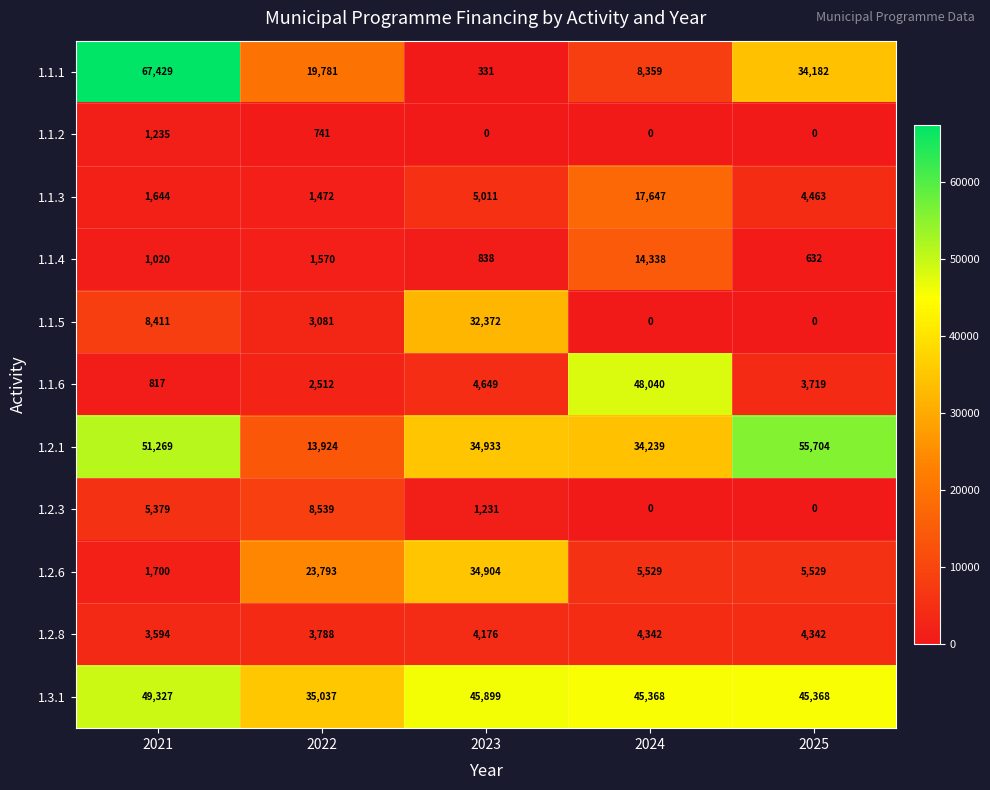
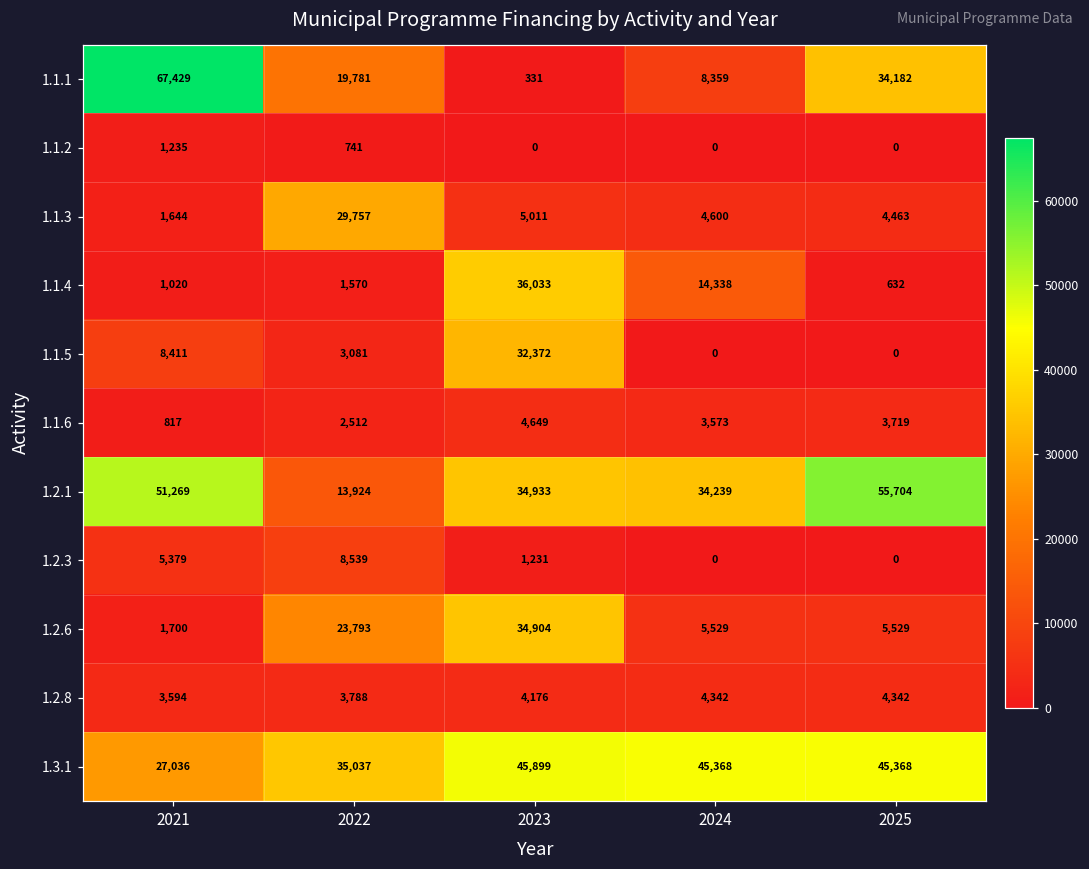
1.1.3, 2022: 1,472 -> 29,757
1.1.3, 2024: 17,647 -> 4,600
1.1.4, 2023: 838 -> 36,033
1.1.6, 2024: 48,040 -> 3,573
1.3.1, 2021: 49,327 -> 27,036
